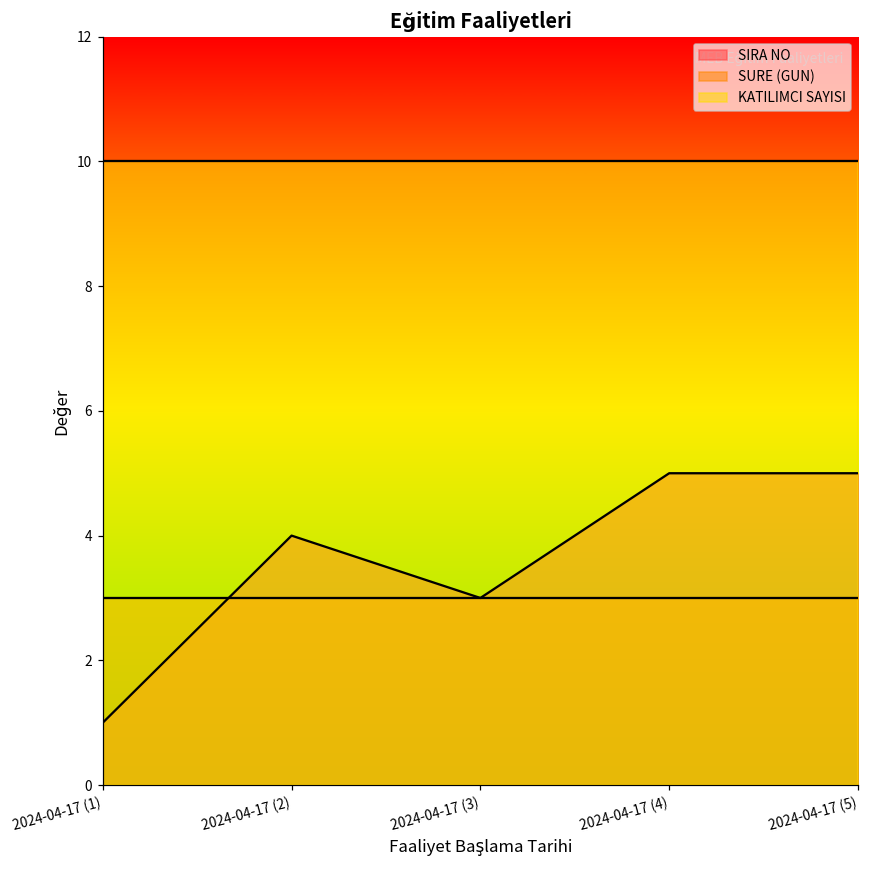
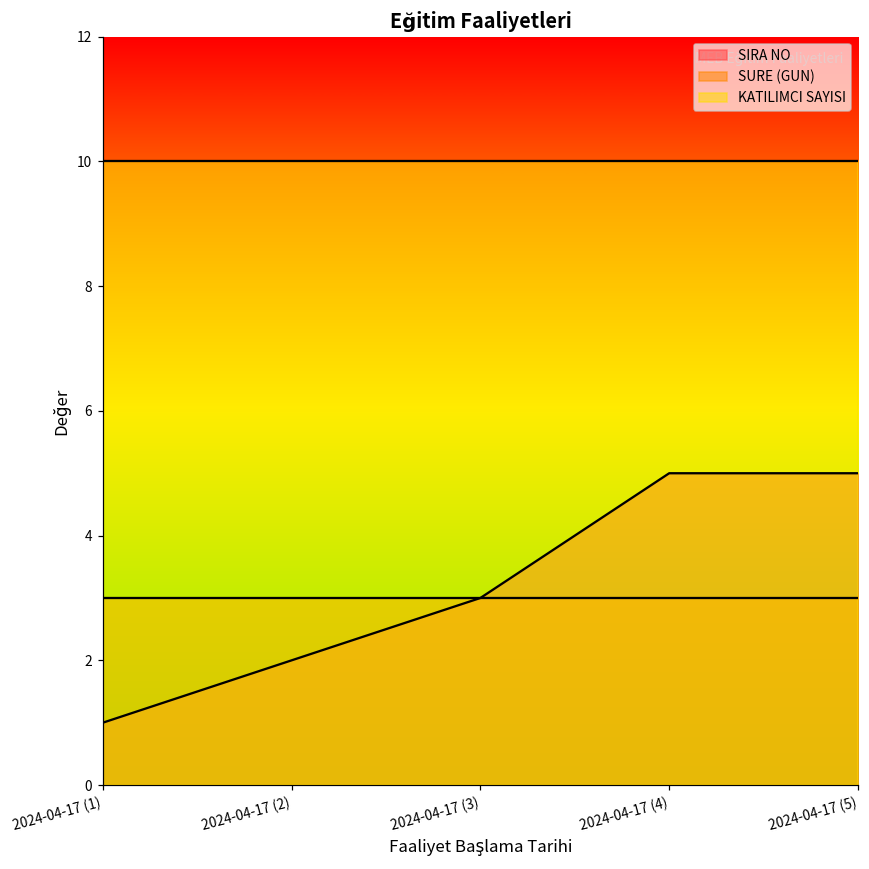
SIRA NO, 2024-04-17 (2): 4 -> 2
